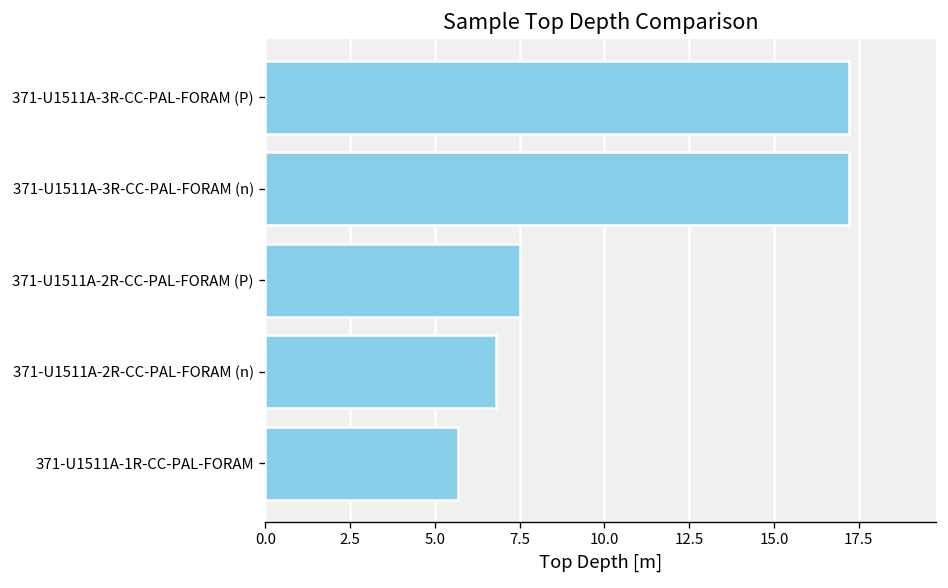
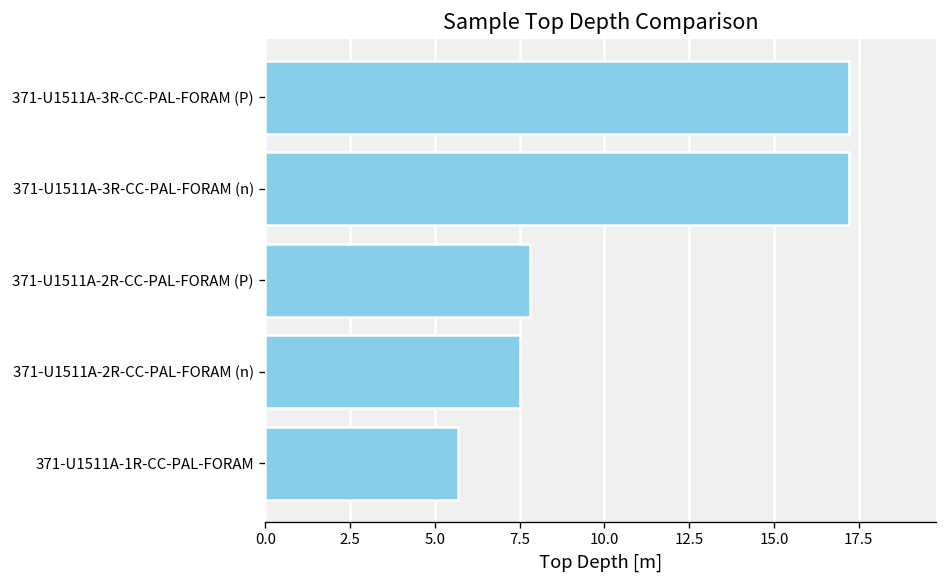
371-U1511A-2R-CC-PAL-FORAM (P): 7.5 -> 7.8
371-U1511A-2R-CC-PAL-FORAM (n): 6.8 -> 7.5
